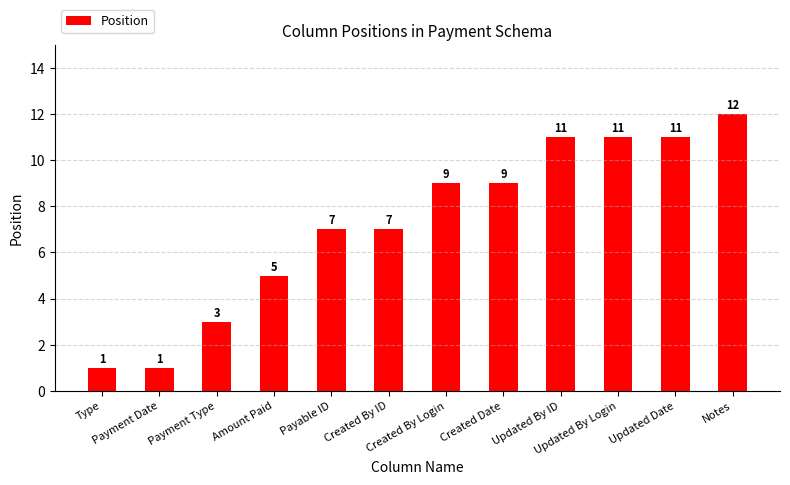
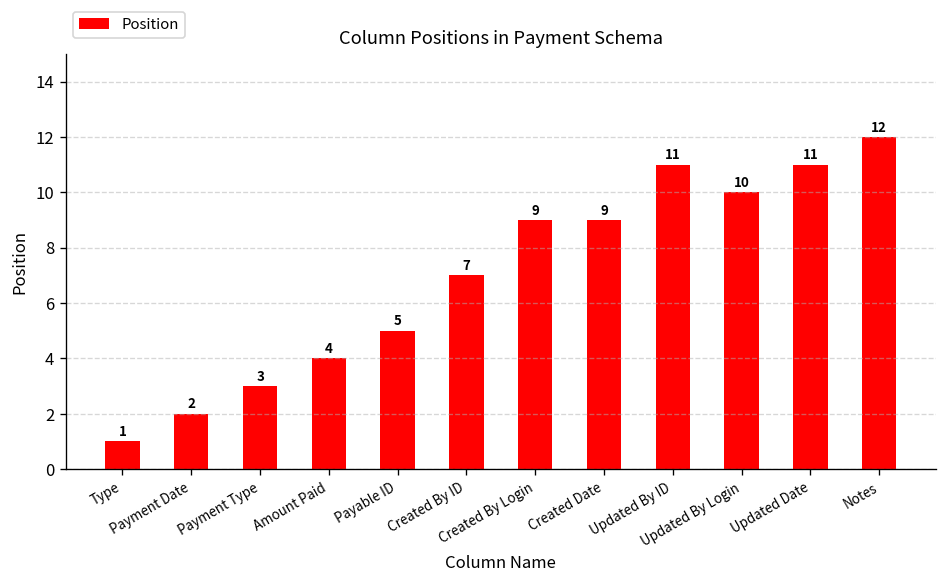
Payment Date: 1 -> 2
Amount Paid: 5 -> 4
Payable ID: 7 -> 5
Updated By Login: 11 -> 10
